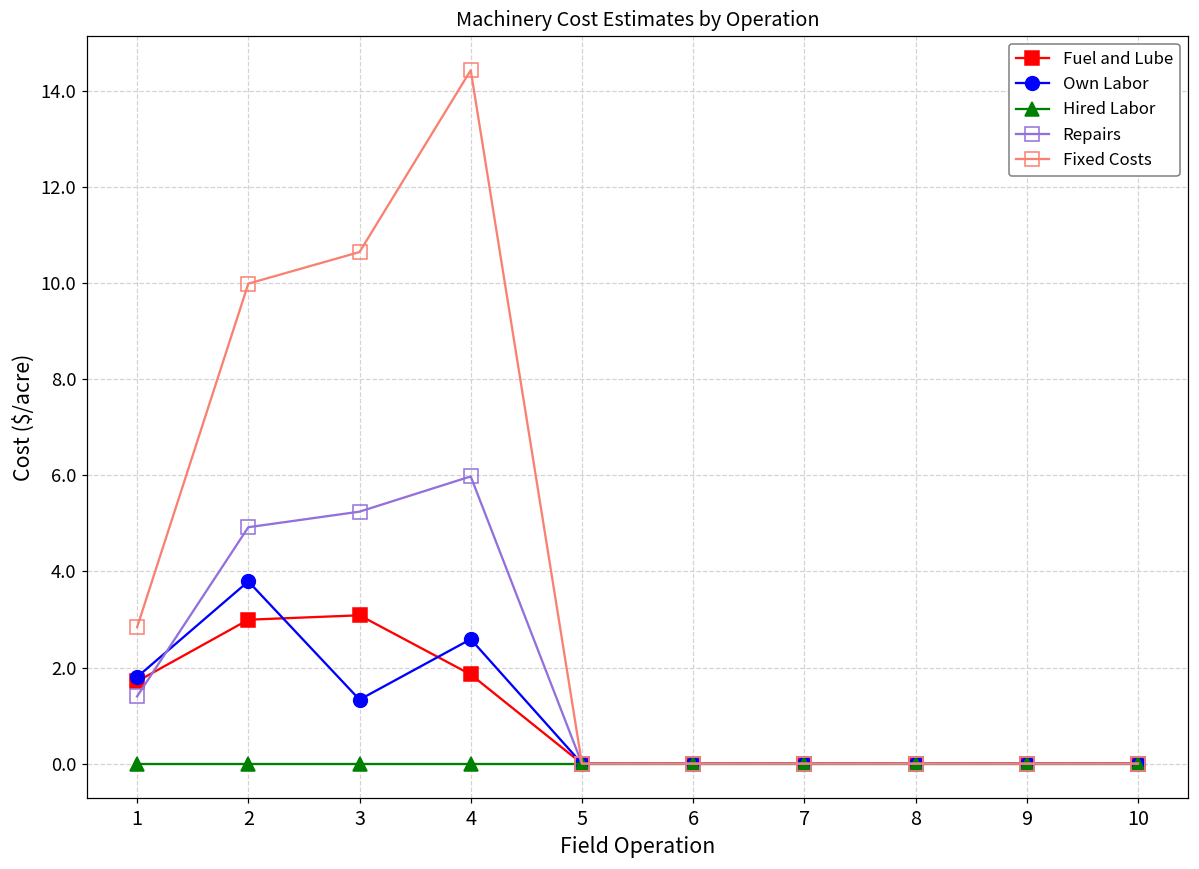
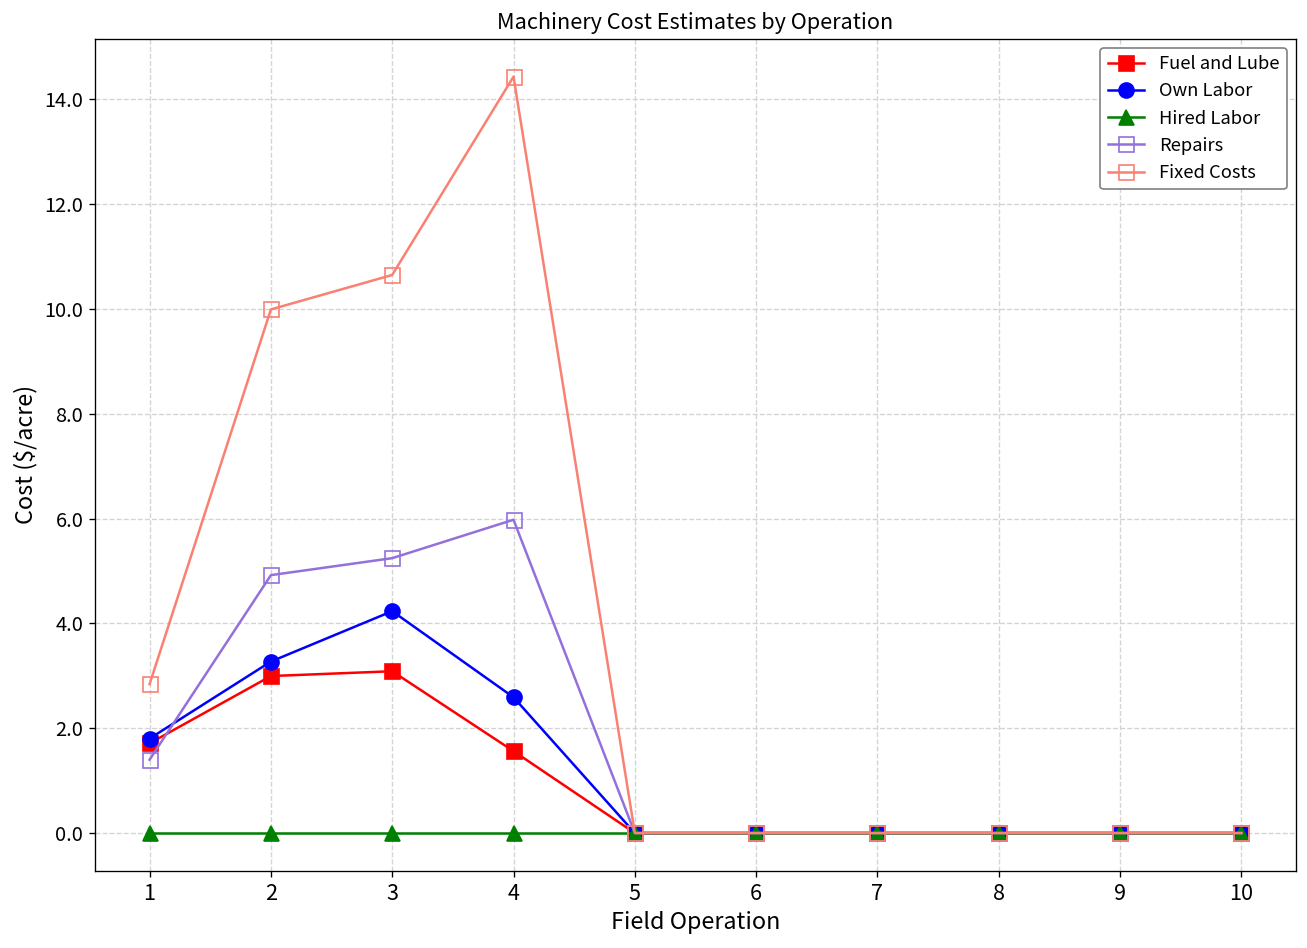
Own Labor, 2: 3.8 -> 3.3
Own Labor, 3: 1.3 -> 4.2
Fuel and Lube, 4: 1.9 -> 1.6
